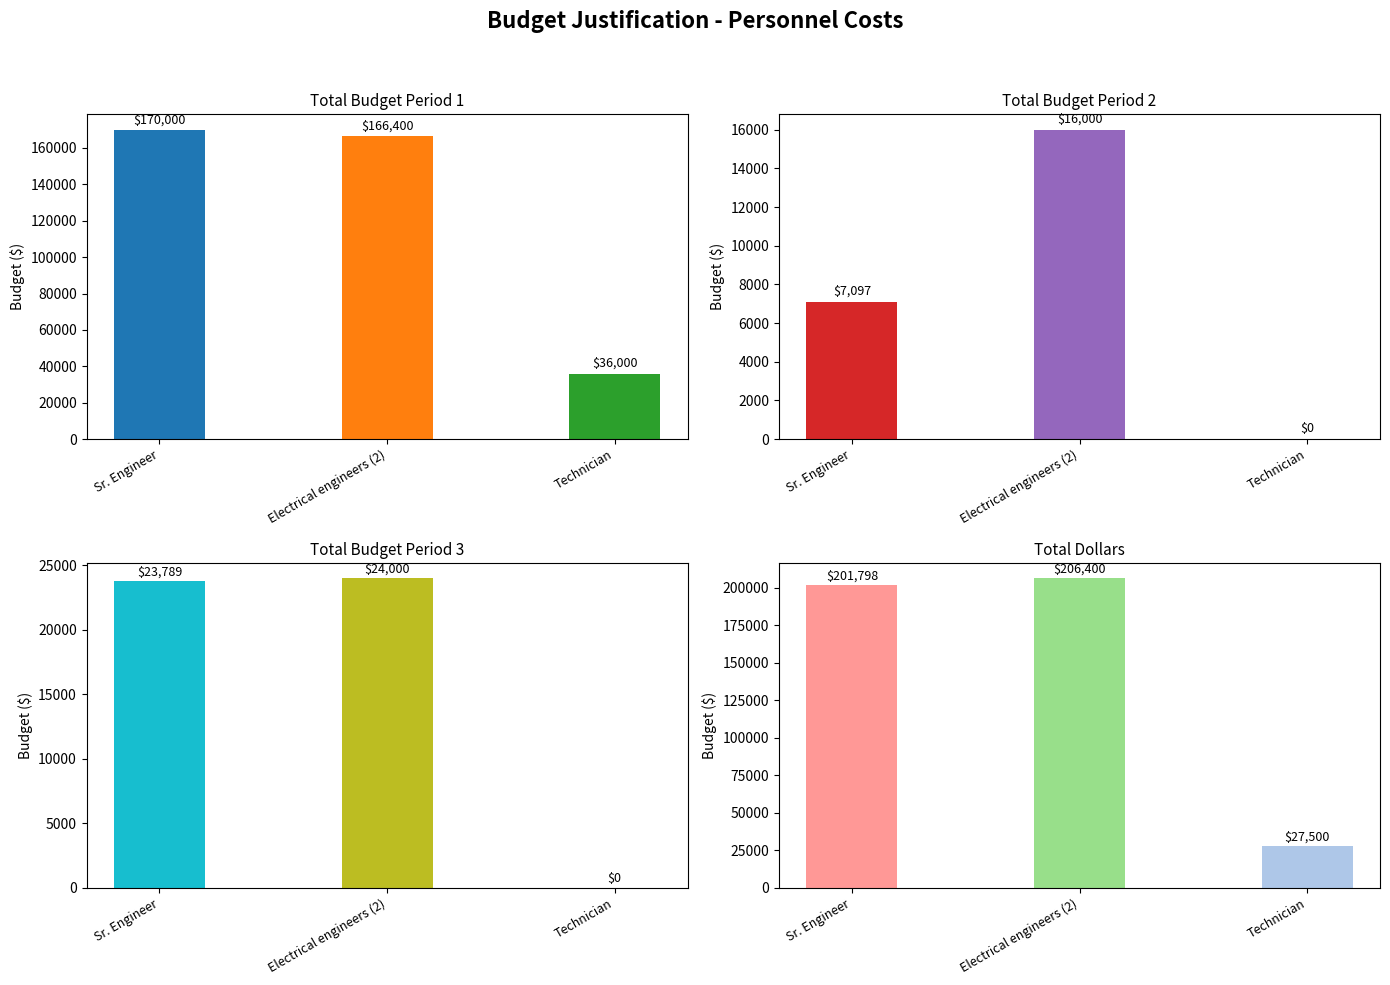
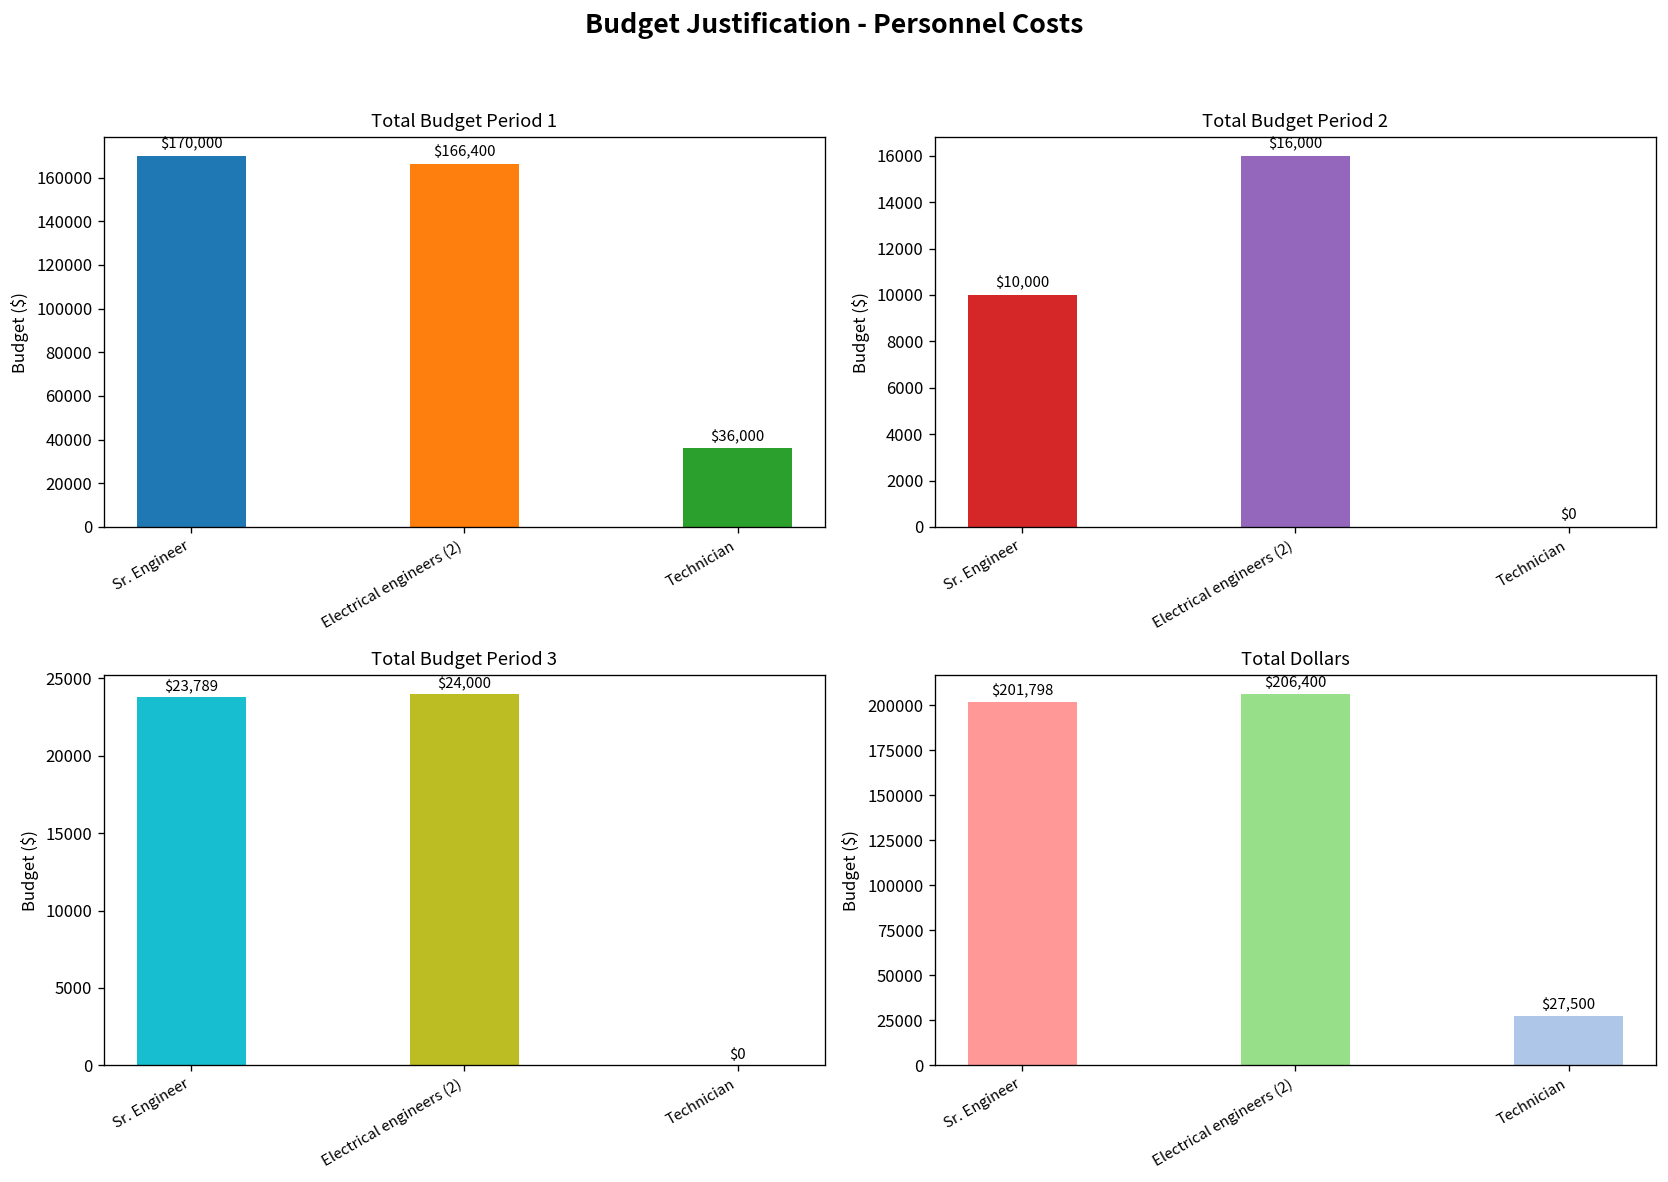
Total Budget Period 2, Sr. Engineer: $7,097 -> $10,000
